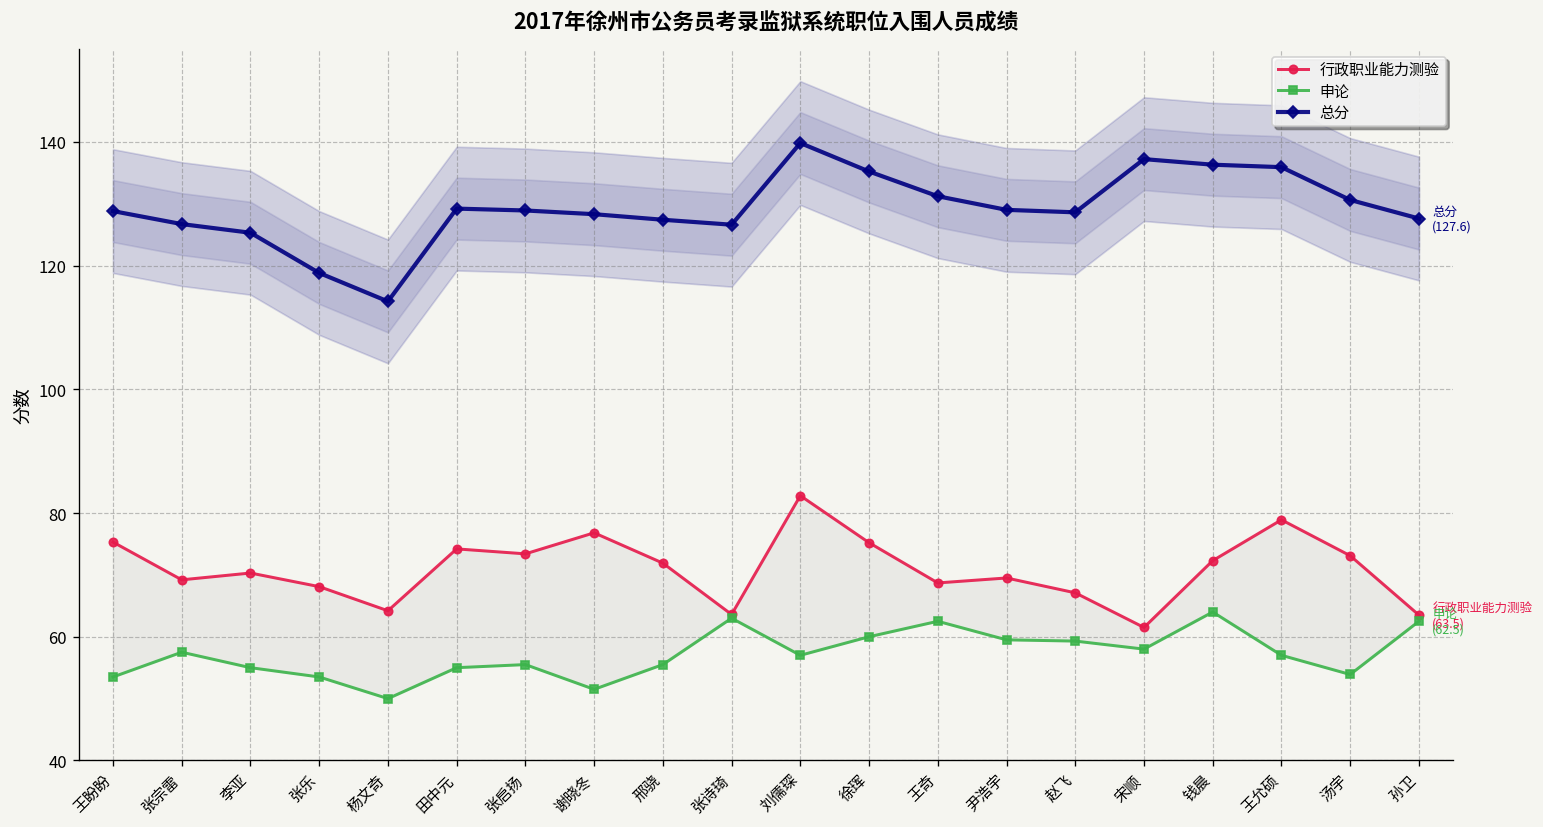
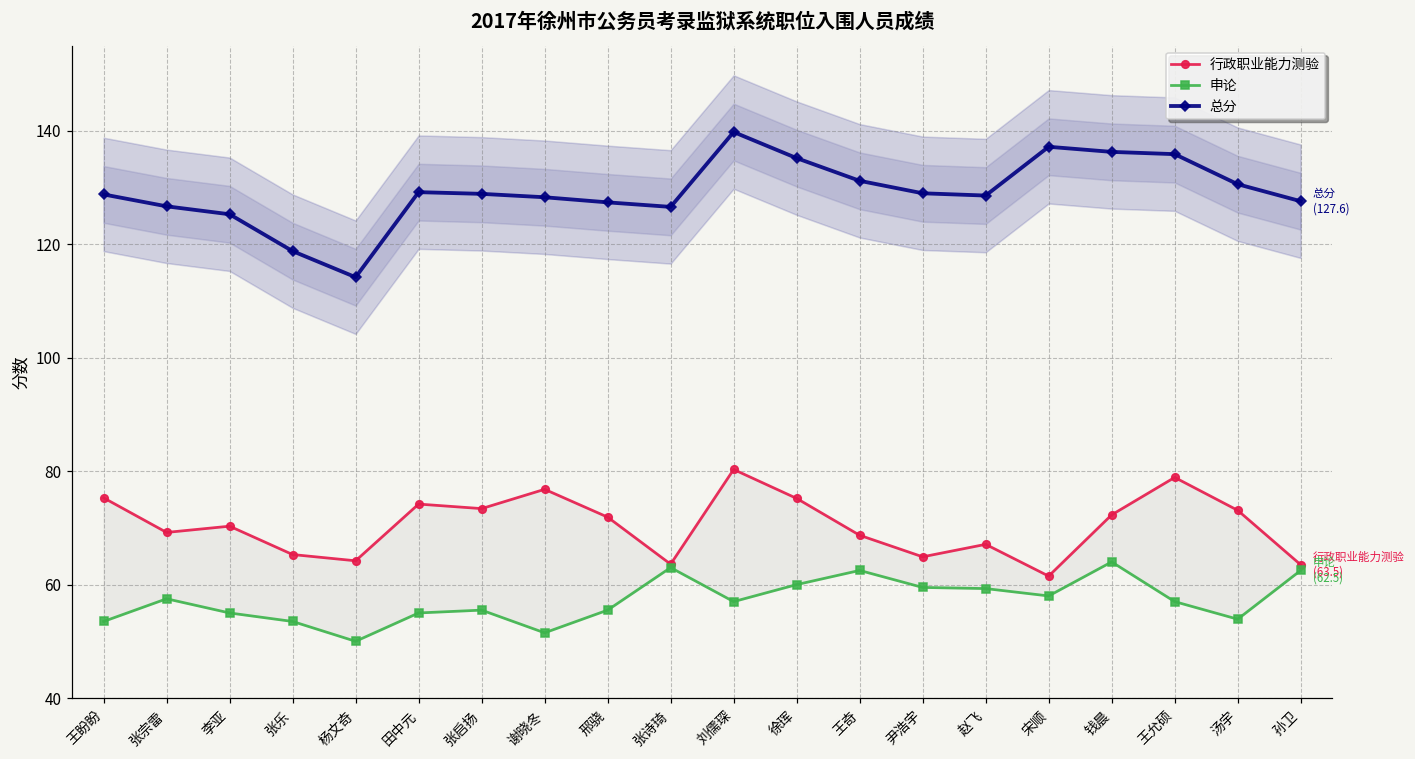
行政职业能力测验, 张乐: 68 -> 65
行政职业能力测验, 刘儒琛: 83 -> 80
行政职业能力测验, 尹浩宇: 70 -> 65
